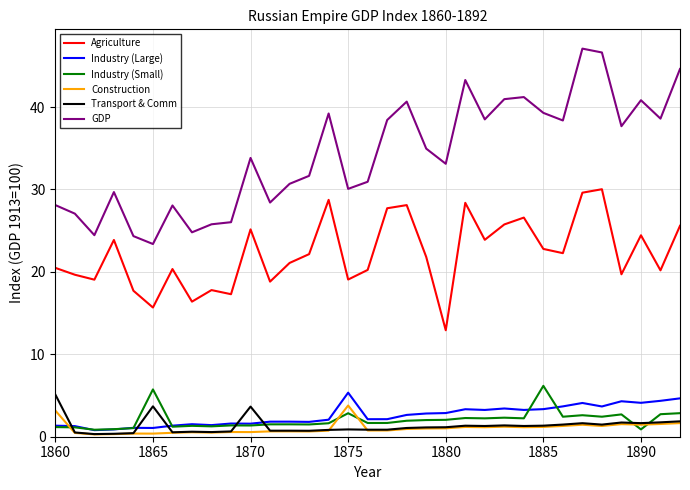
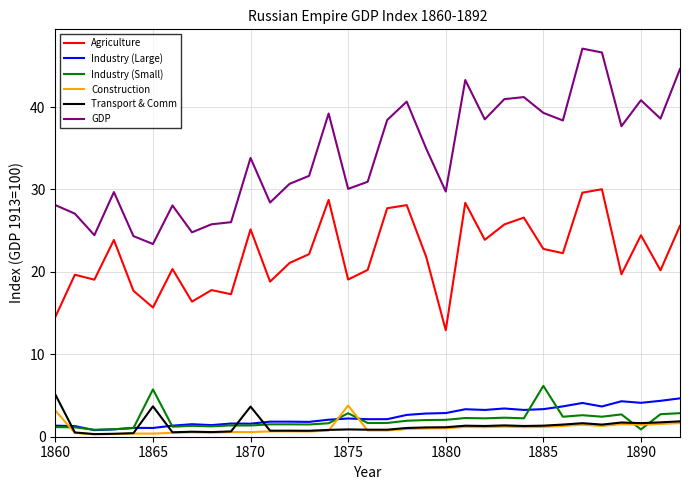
Agriculture, 1860: 20 -> 15
Industry (Large), 1875: 5 -> 2
GDP, 1880: 33 -> 30
